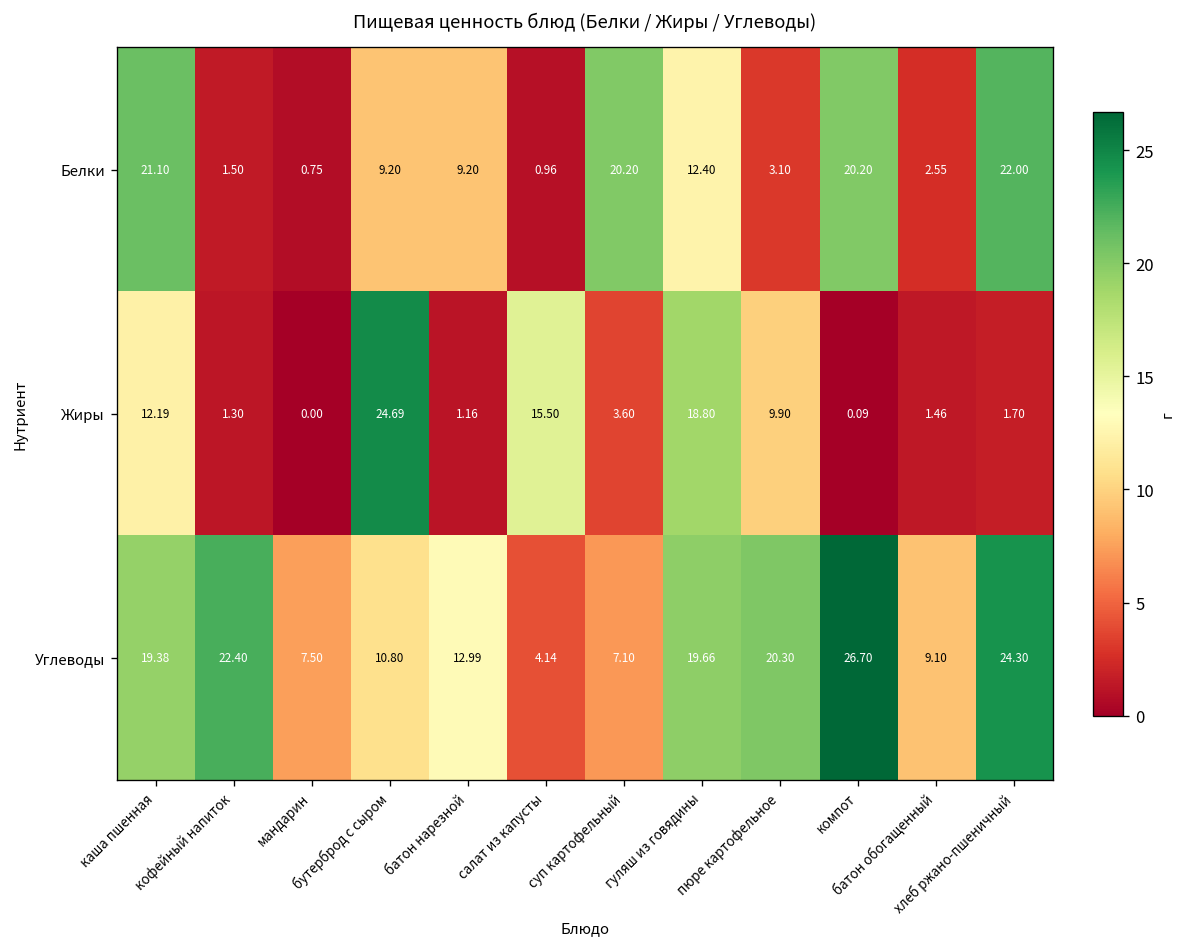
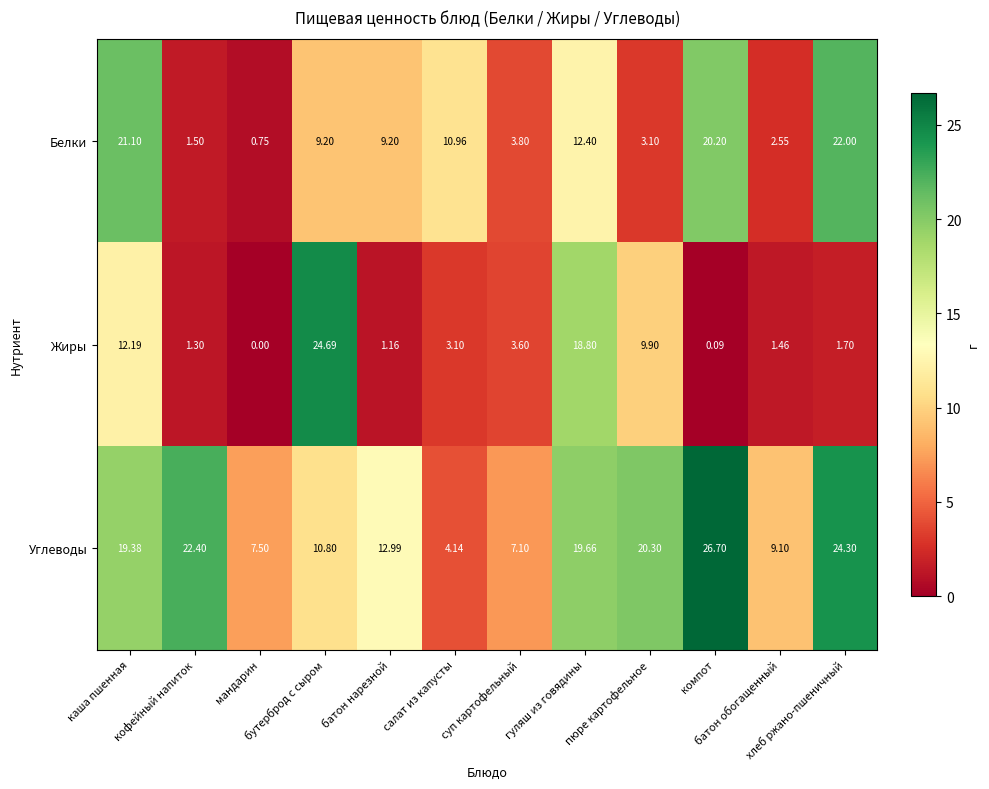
Белки, салат из капусты: 0.96 -> 10.96
Белки, суп картофельный: 20.20 -> 3.80
Жиры, салат из капусты: 15.50 -> 3.10
